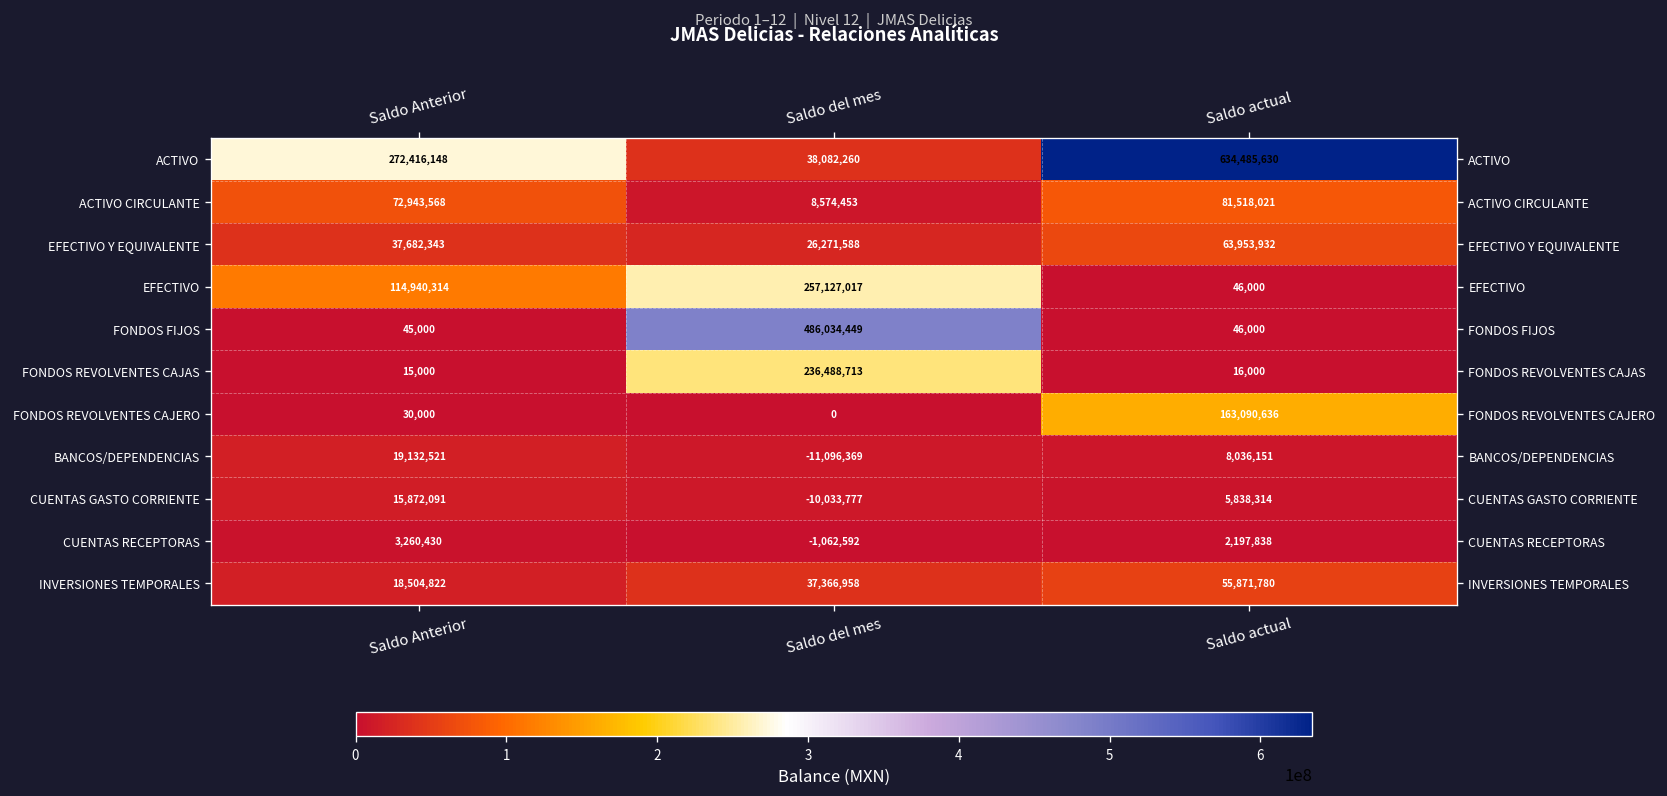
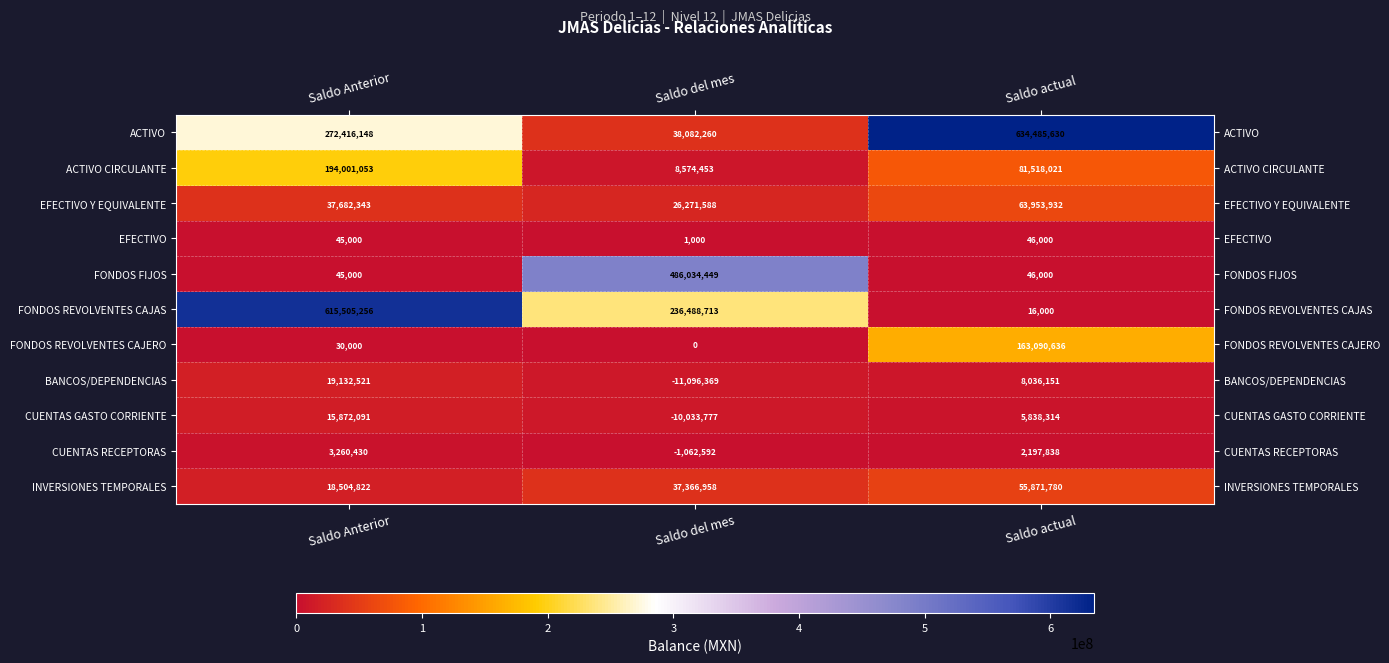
ACTIVO CIRCULANTE, Saldo Anterior: 72,943,568 -> 194,001,053
EFECTIVO, Saldo Anterior: 114,940,314 -> 45,000
EFECTIVO, Saldo del mes: 257,127,017 -> 1,000
FONDOS REVOLVENTES CAJAS, Saldo Anterior: 15,000 -> 615,505,256
